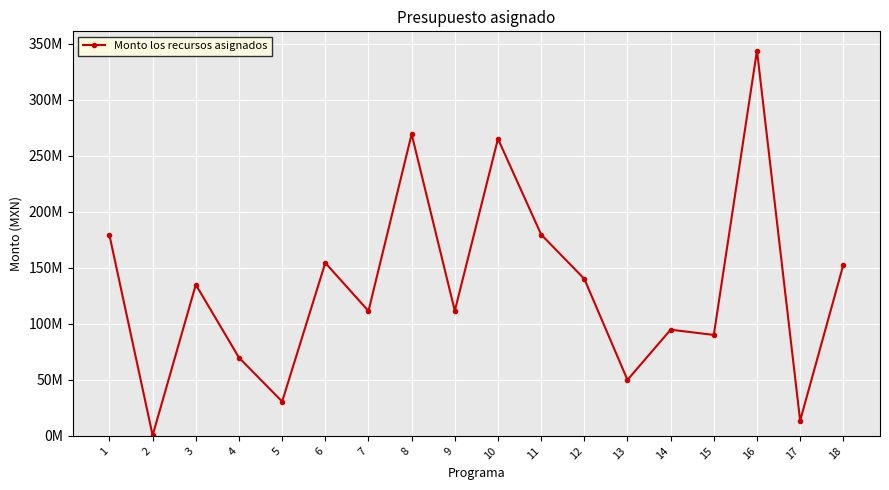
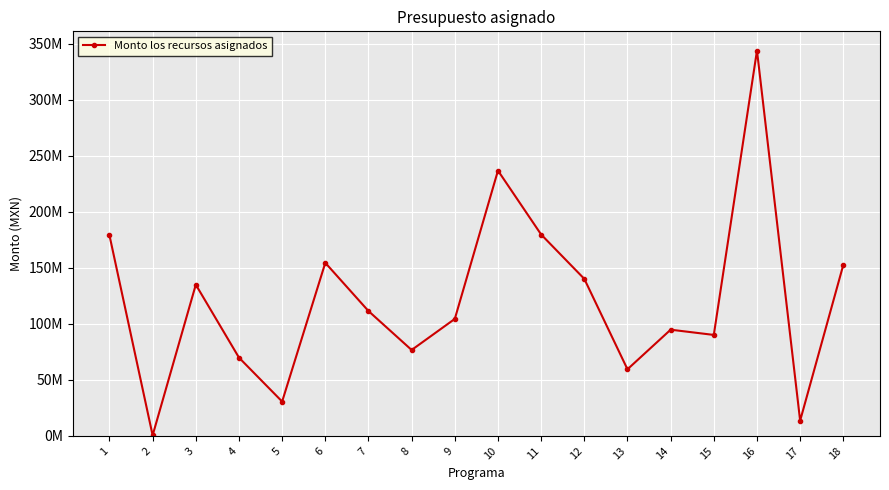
8: 269000000 -> 77000000
9: 112000000 -> 104000000
10: 265000000 -> 237000000
13: 50000000 -> 59000000
